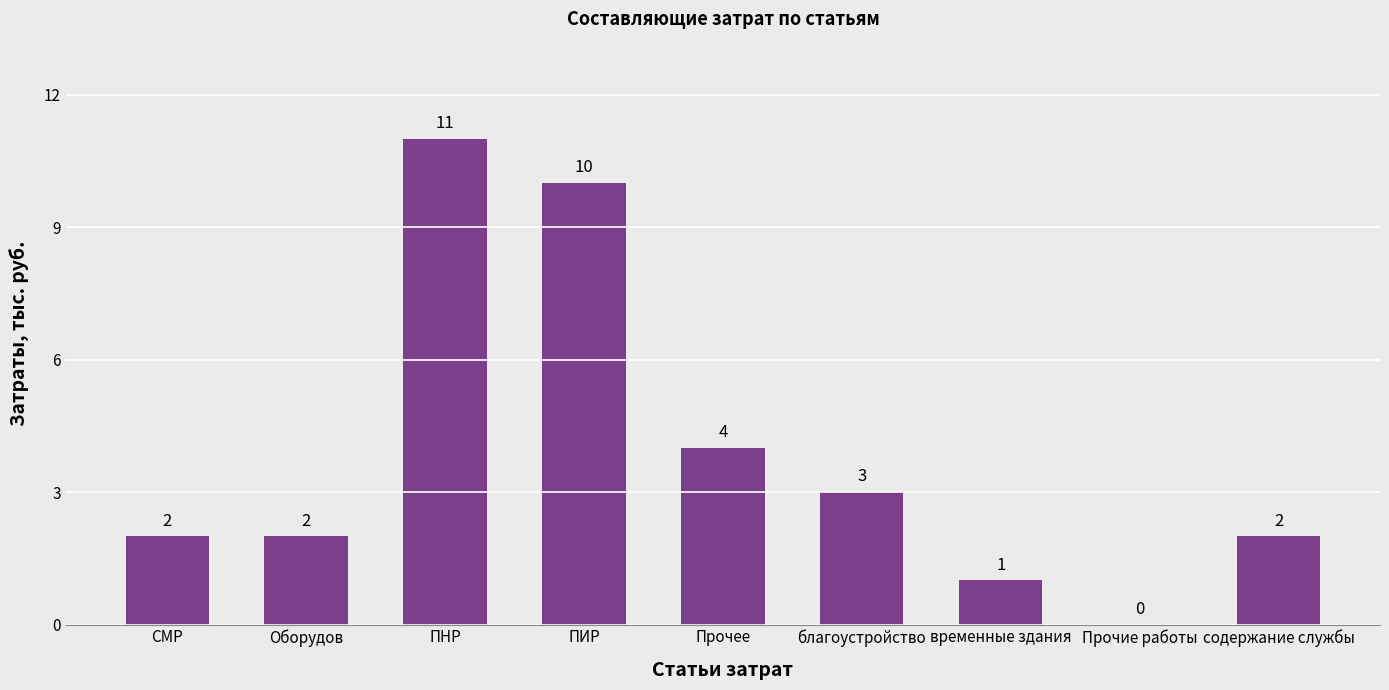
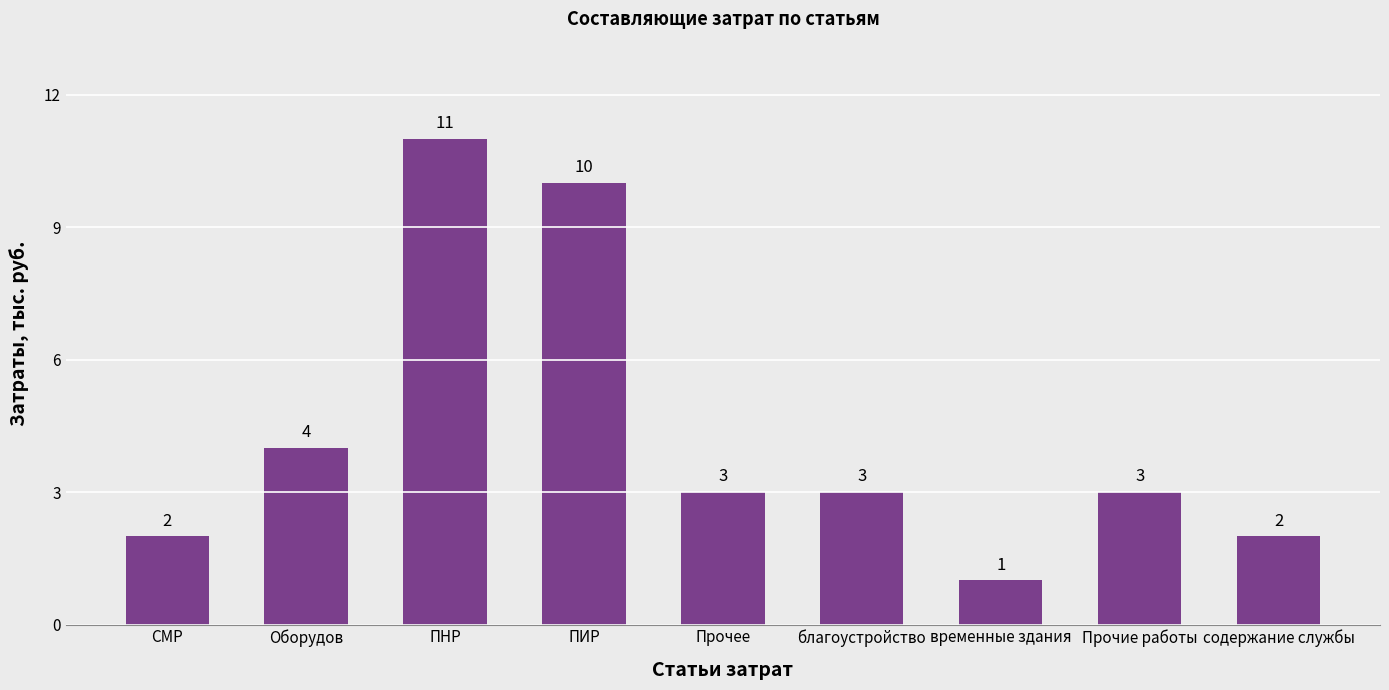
Оборудов: 2 -> 4
Прочее: 4 -> 3
Прочие работы: 0 -> 3
